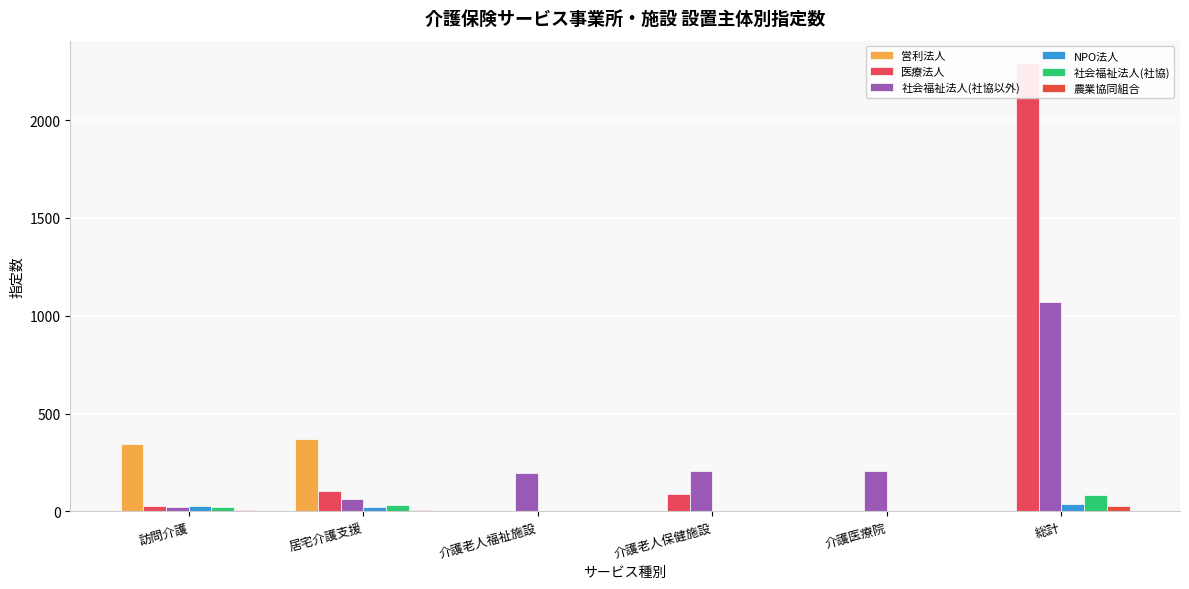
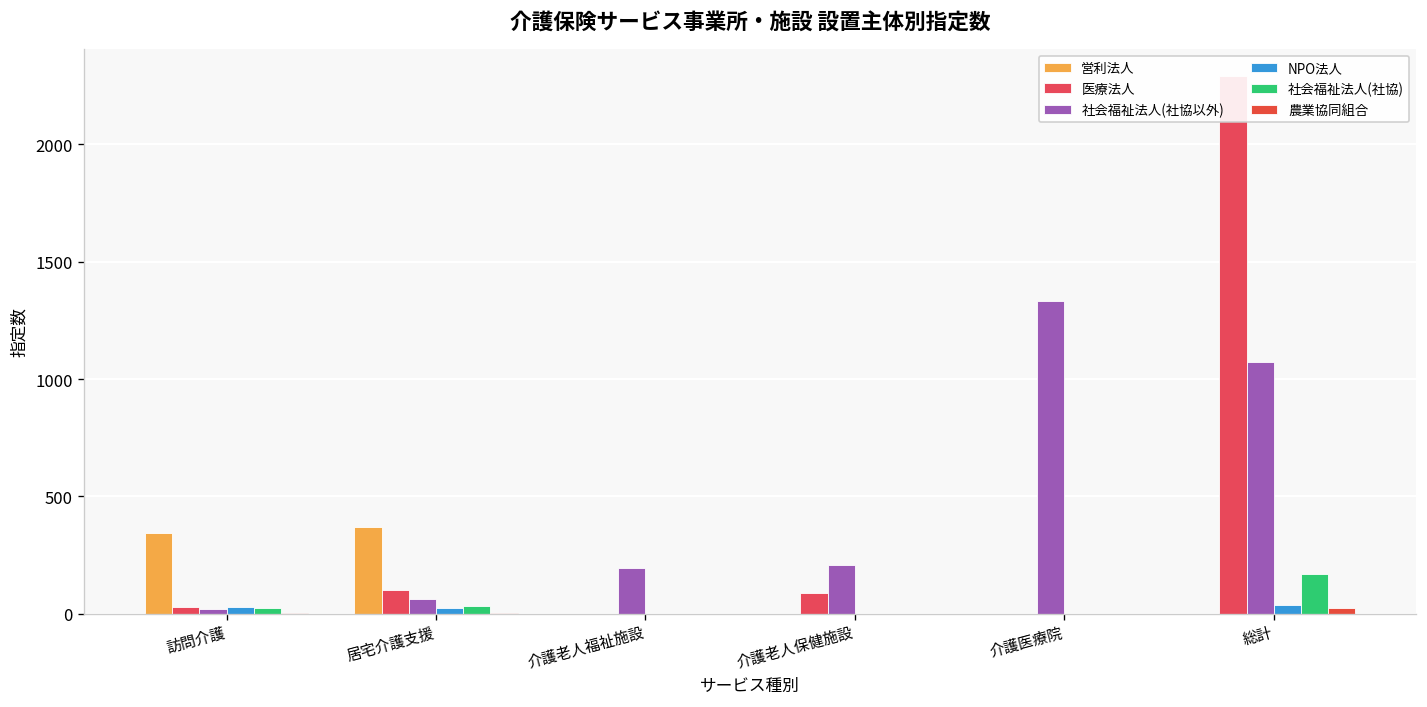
社会福祉法人(社協以外), 介護医療院: 210 -> 1330
社会福祉法人(社協), 総計: 90 -> 170
